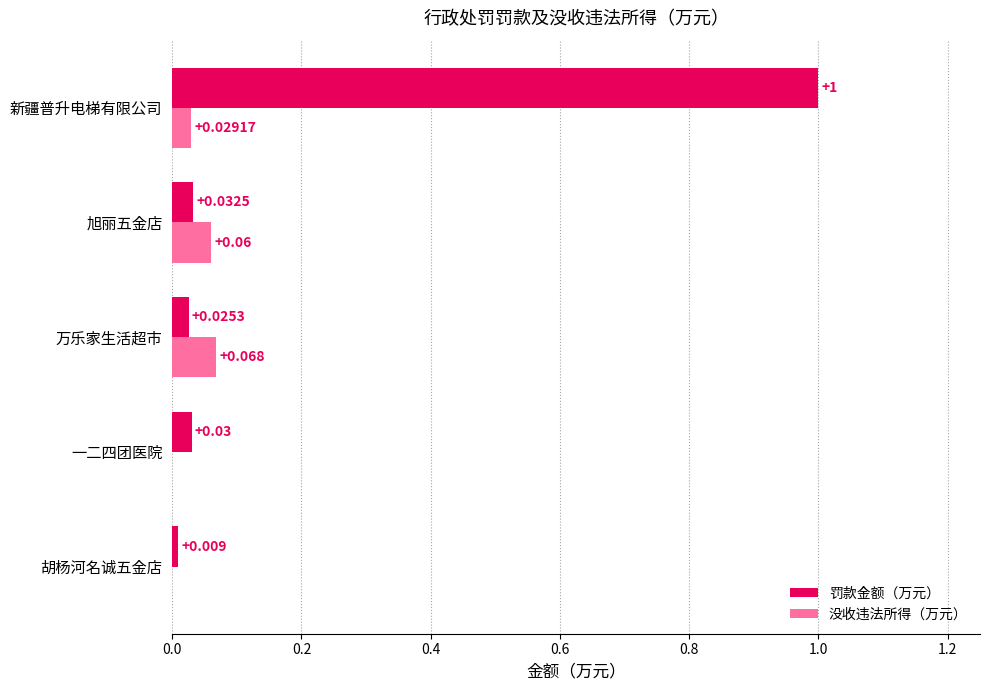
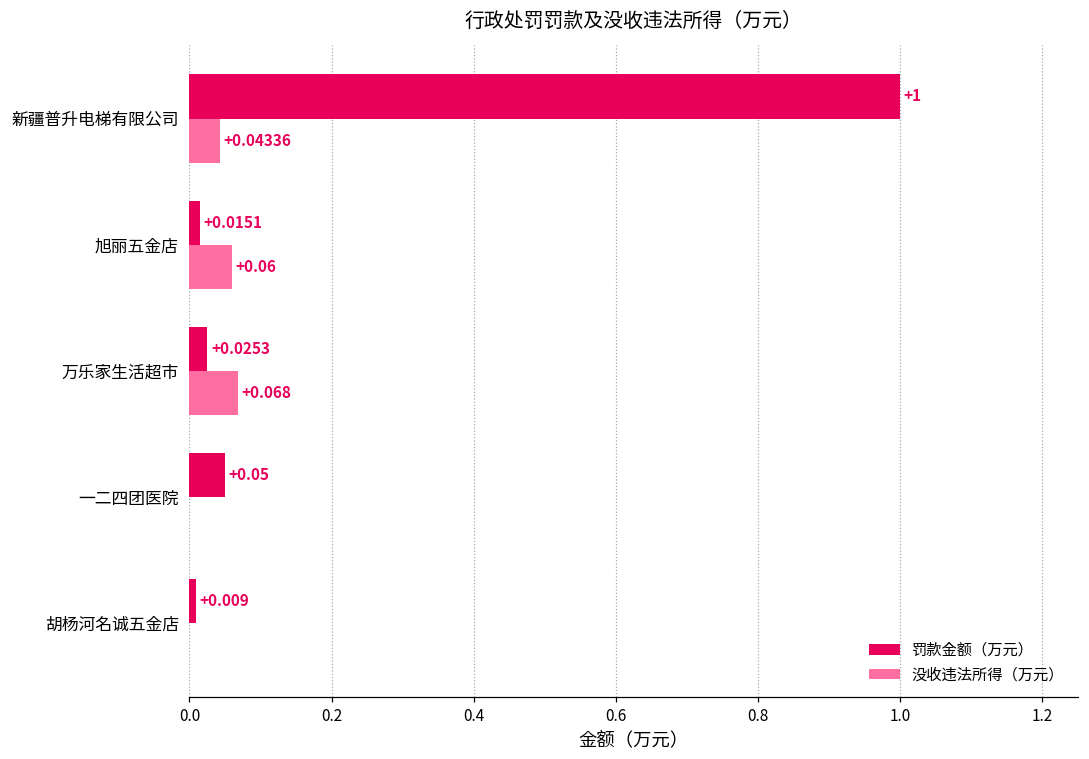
没收违法所得（万元）, 新疆普升电梯有限公司: +0.02917 -> +0.04336
罚款金额（万元）, 旭丽五金店: +0.0325 -> +0.0151
罚款金额（万元）, 一二四团医院: +0.03 -> +0.05
